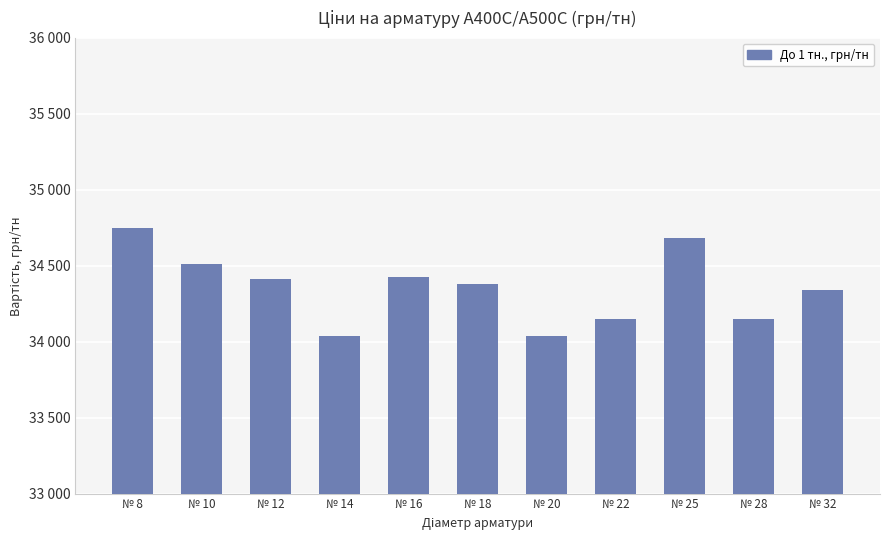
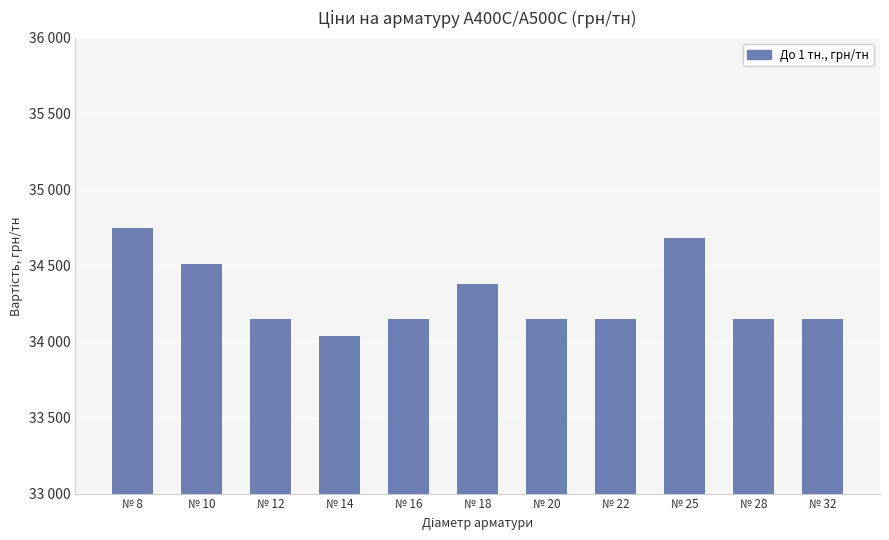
№ 12: 34410 -> 34150
№ 16: 34430 -> 34150
№ 20: 34040 -> 34150
№ 32: 34340 -> 34150
